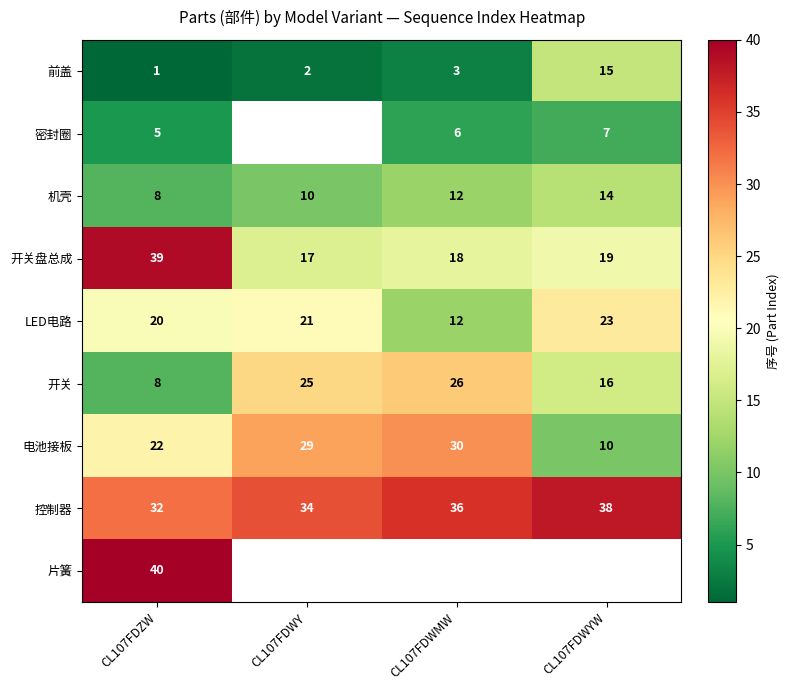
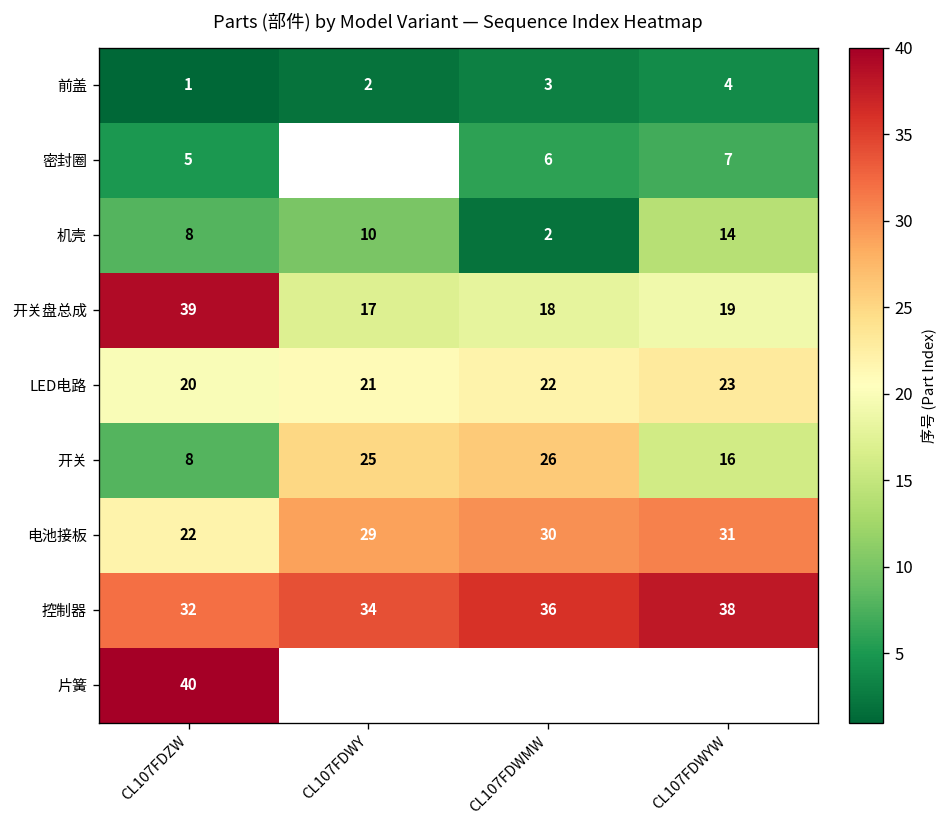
前盖, CL107FDWYW: 15 -> 4
机壳, CL107FDWMW: 12 -> 2
LED电路, CL107FDWMW: 12 -> 22
电池接板, CL107FDWYW: 10 -> 31
